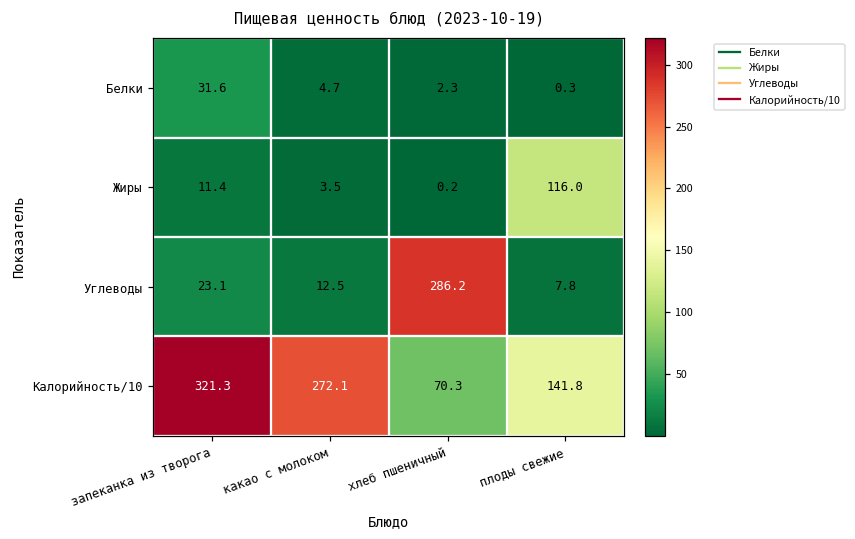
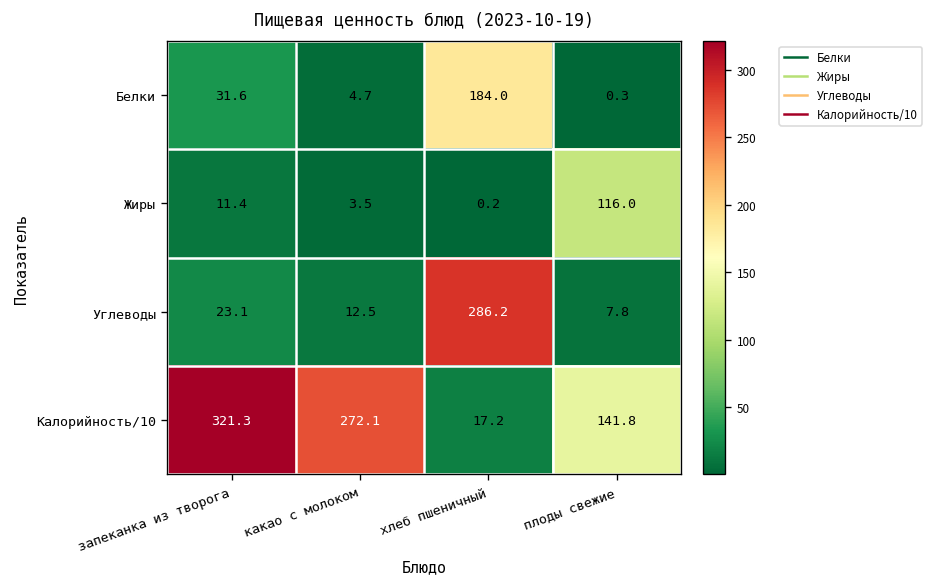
Белки, хлеб пшеничный: 2.3 -> 184.0
Калорийность/10, хлеб пшеничный: 70.3 -> 17.2
